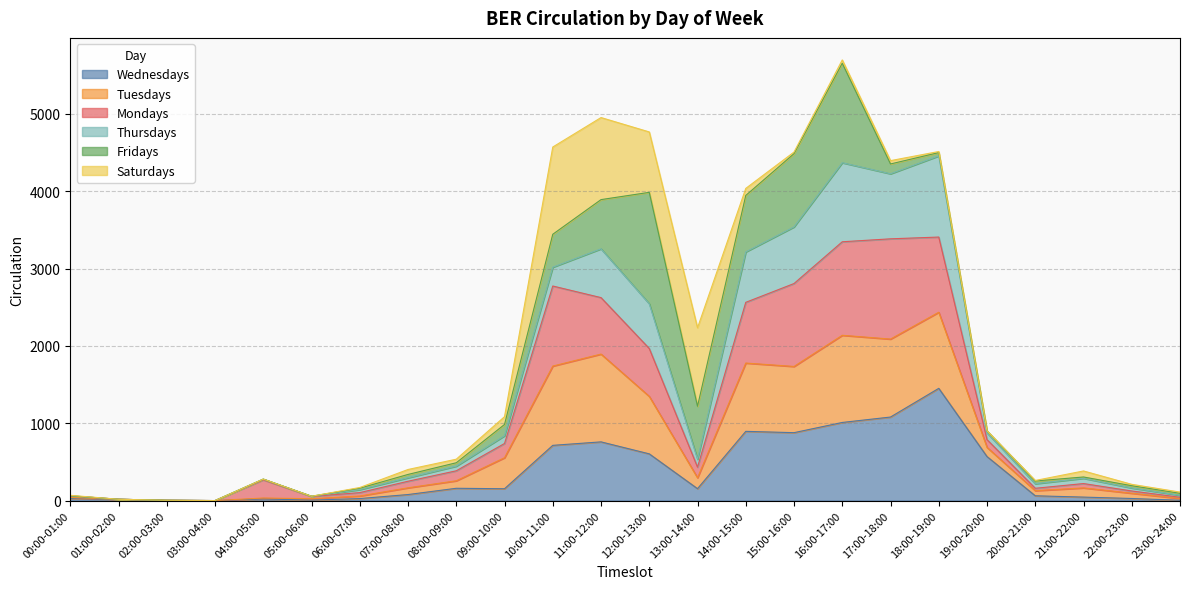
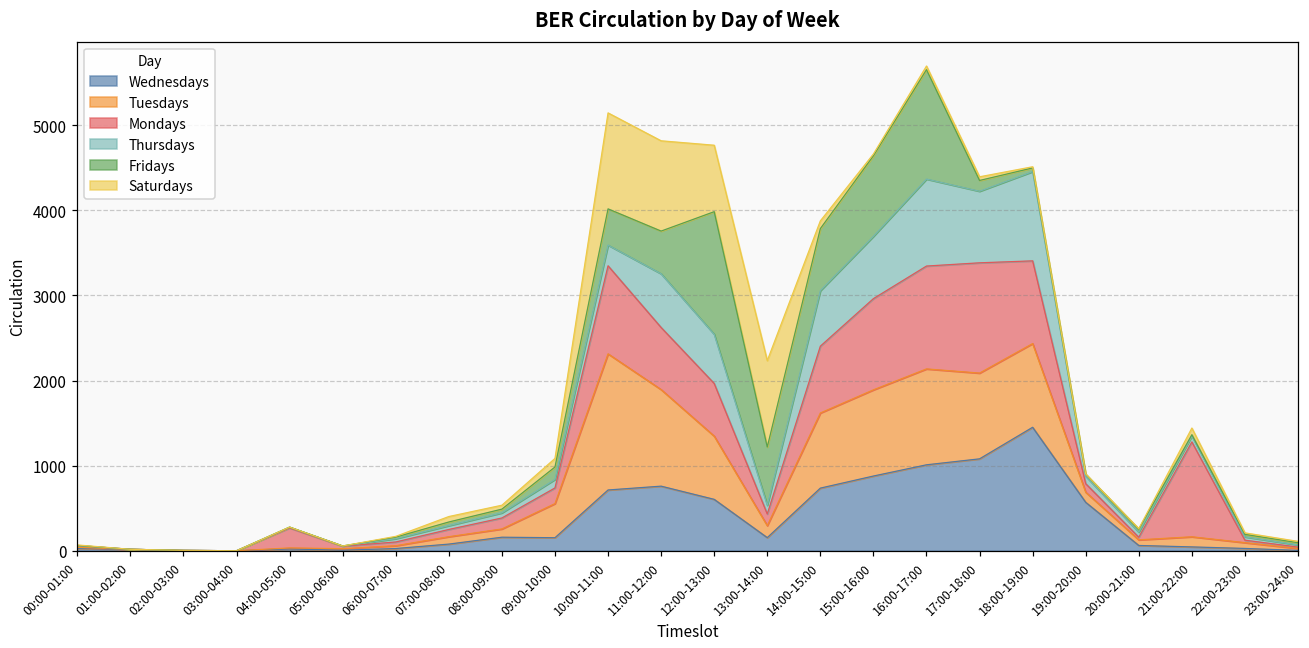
Tuesdays, 10:00-11:00: 1000 -> 1600
Fridays, 11:00-12:00: 600 -> 500
Wednesdays, 14:00-15:00: 900 -> 700
Tuesdays, 15:00-16:00: 900 -> 1000
Mondays, 21:00-22:00: 100 -> 1100
